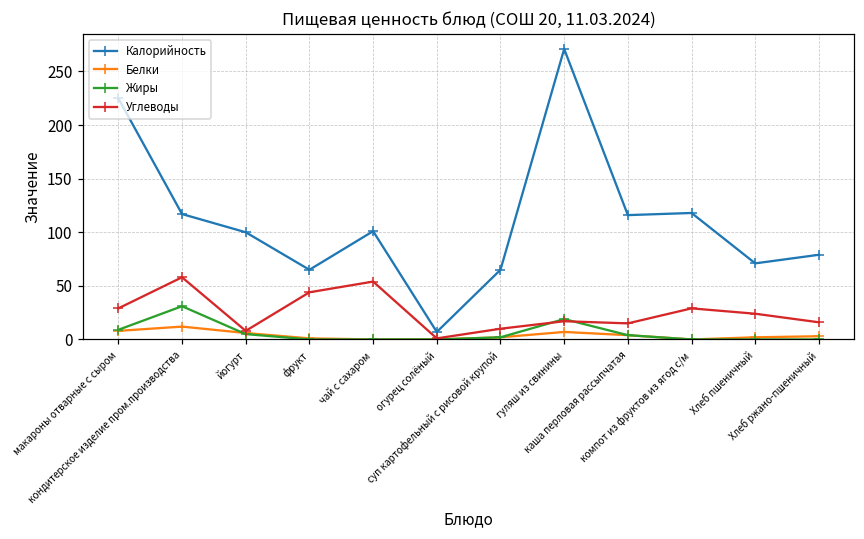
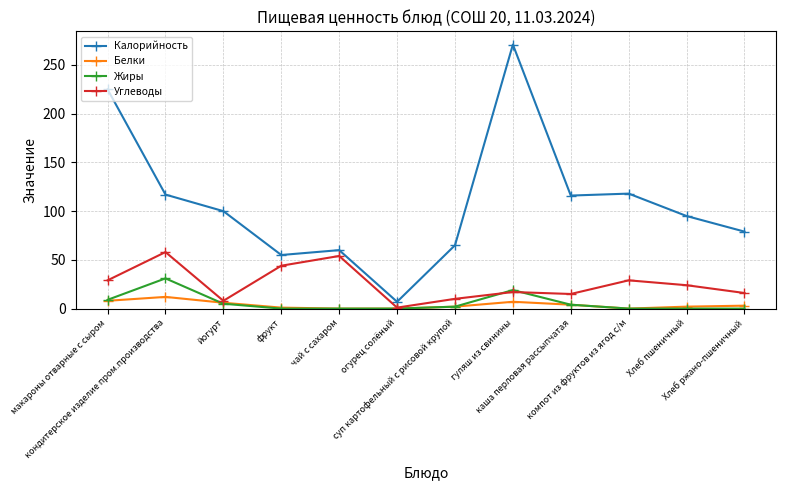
Калорийность, фрукт: 70 -> 60
Калорийность, чай с сахаром: 100 -> 60
Калорийность, Хлеб пшеничный: 70 -> 100
